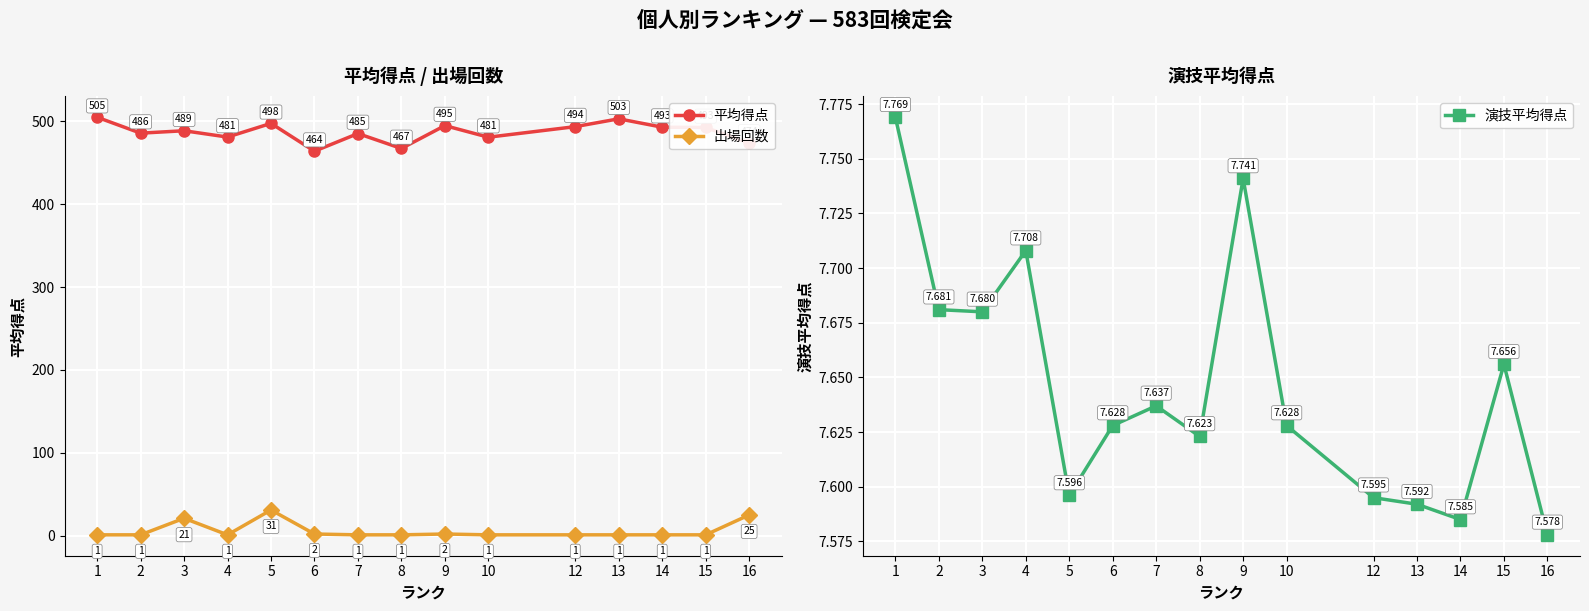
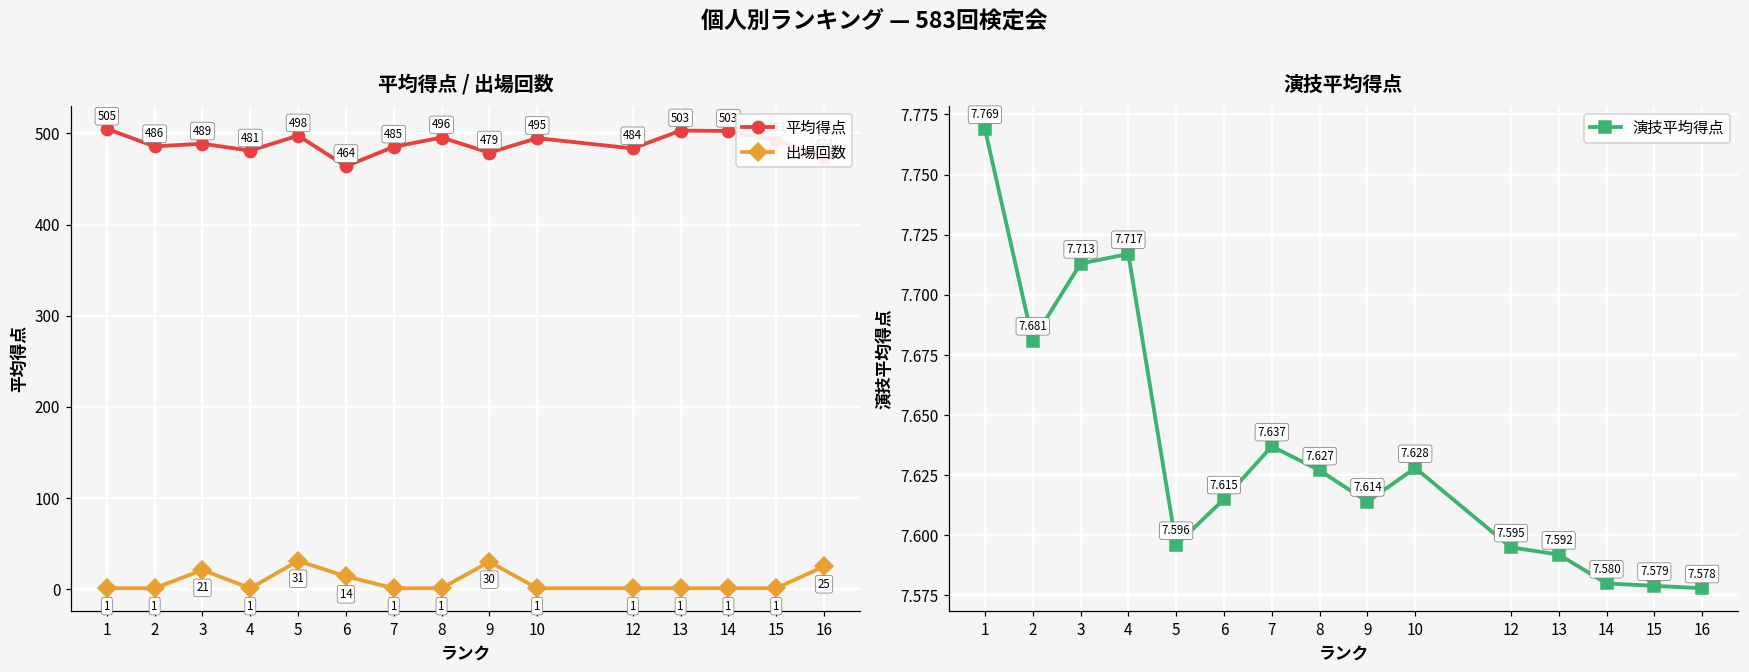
平均得点 / 出場回数, 出場回数, 6: 2 -> 14
平均得点 / 出場回数, 平均得点, 8: 467 -> 496
平均得点 / 出場回数, 平均得点, 9: 495 -> 479
平均得点 / 出場回数, 出場回数, 9: 2 -> 30
平均得点 / 出場回数, 平均得点, 10: 481 -> 495
平均得点 / 出場回数, 平均得点, 12: 494 -> 484
平均得点 / 出場回数, 平均得点, 14: 493 -> 503
演技平均得点, 3: 7.680 -> 7.713
演技平均得点, 4: 7.708 -> 7.717
演技平均得点, 6: 7.628 -> 7.615
演技平均得点, 8: 7.623 -> 7.627
演技平均得点, 9: 7.741 -> 7.614
演技平均得点, 14: 7.585 -> 7.580
演技平均得点, 15: 7.656 -> 7.579
